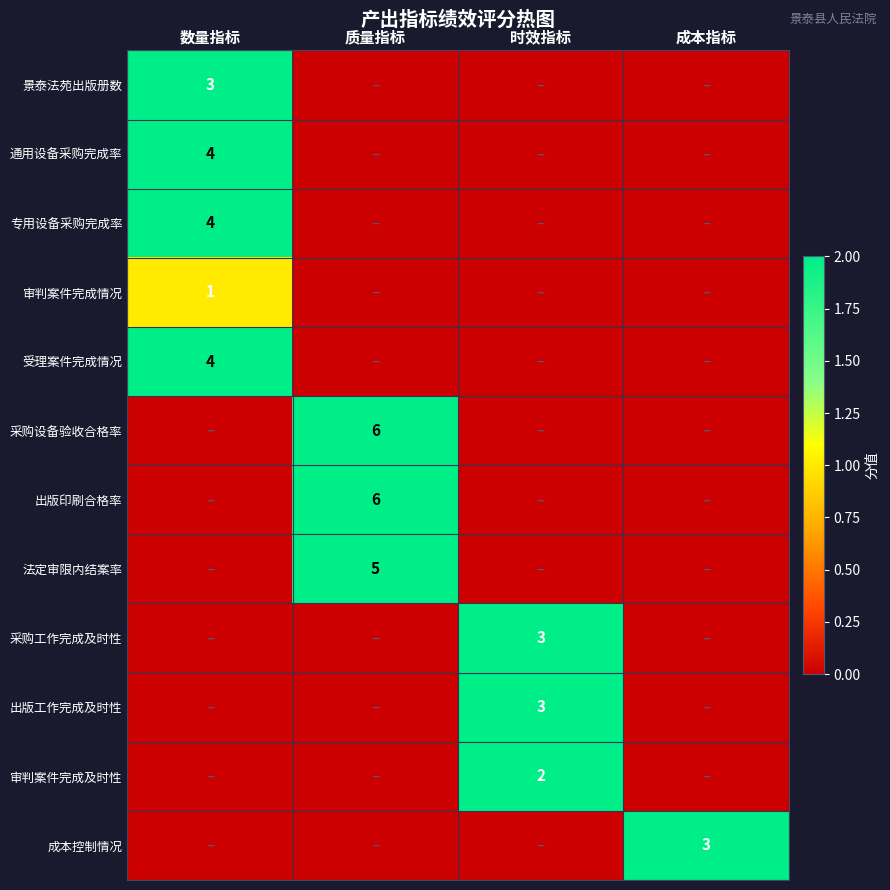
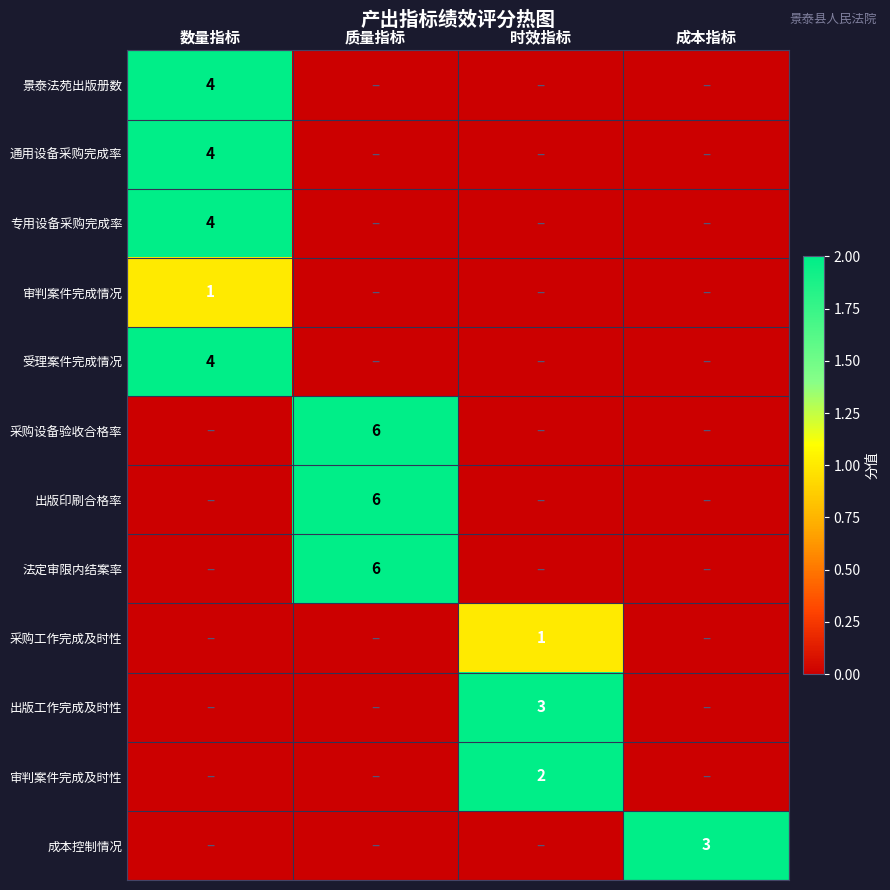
景泰法苑出版册数, 数量指标: 3 -> 4
法定审限内结案率, 质量指标: 5 -> 6
采购工作完成及时性, 时效指标: 3 -> 1
